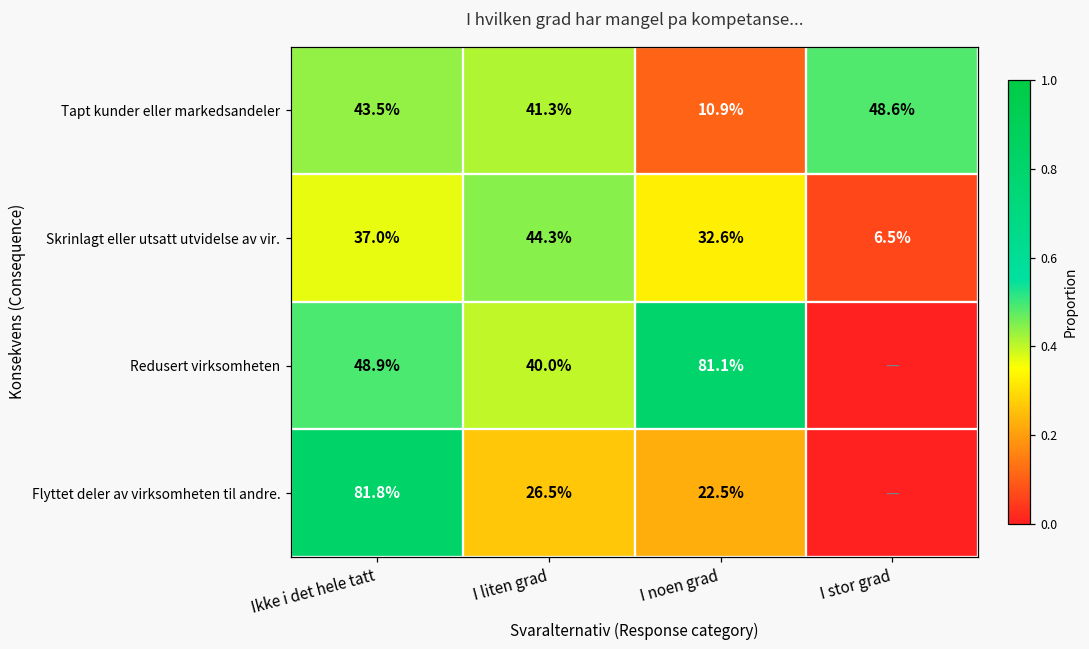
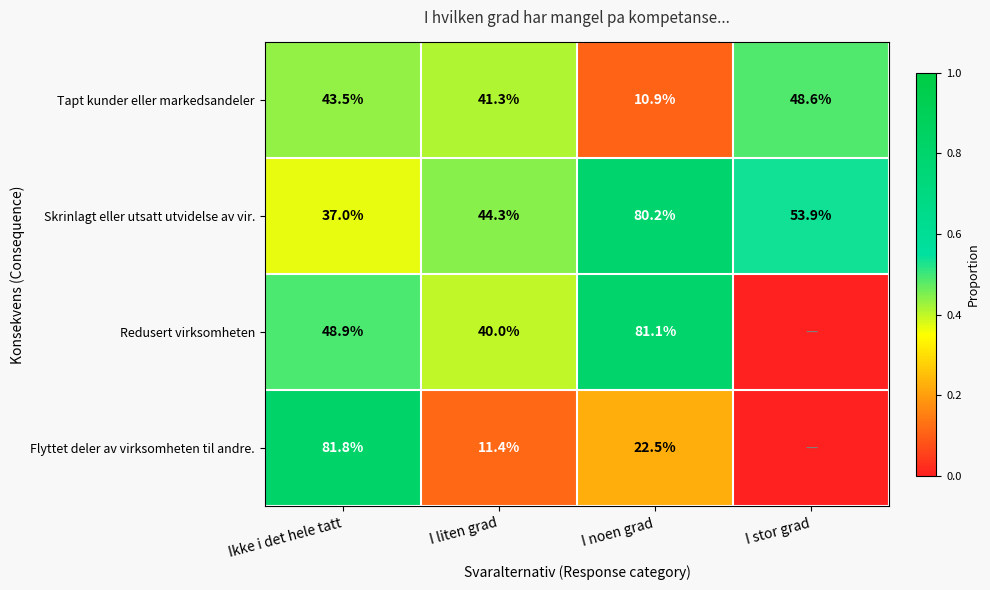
Skrinlagt eller utsatt utvidelse av vir., I noen grad: 32.6% -> 80.2%
Skrinlagt eller utsatt utvidelse av vir., I stor grad: 6.5% -> 53.9%
Flyttet deler av virksomheten til andre., I liten grad: 26.5% -> 11.4%
